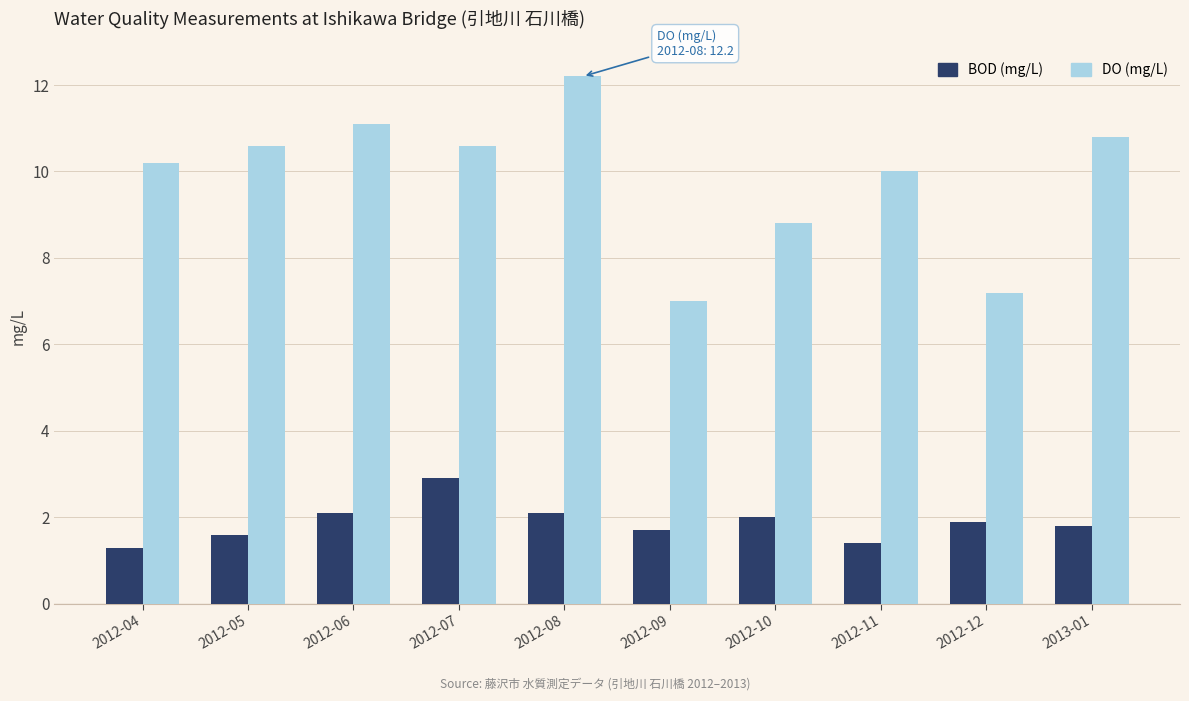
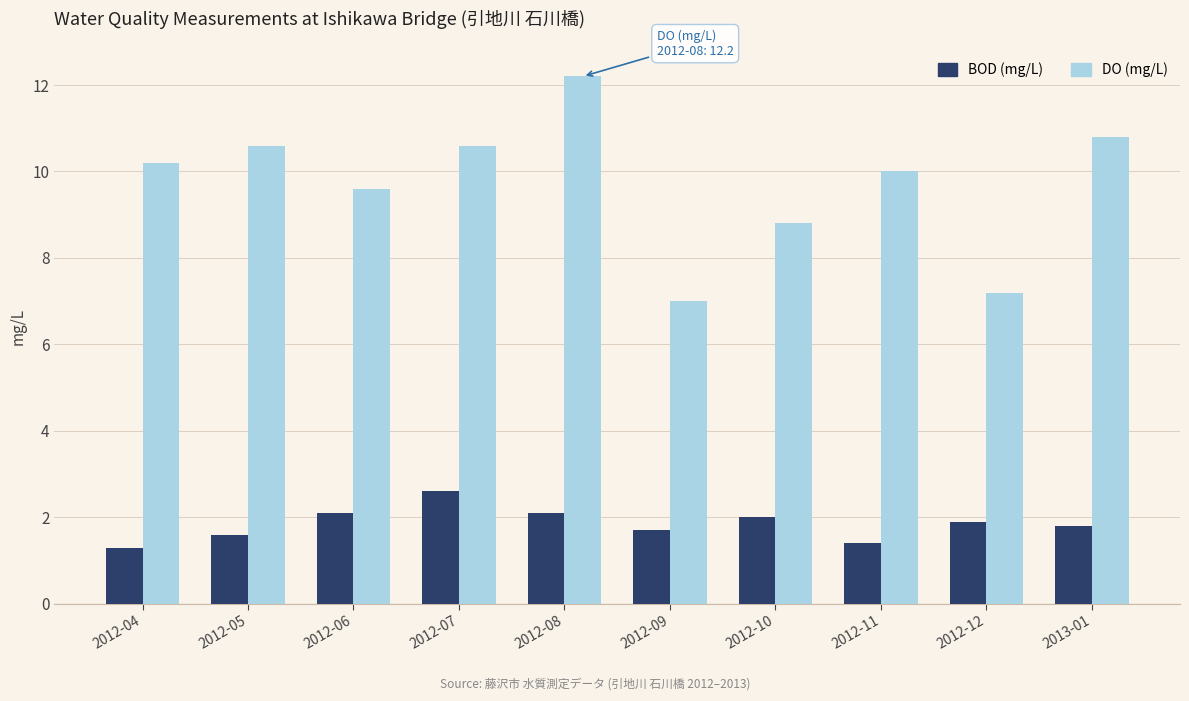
DO (mg/L), 2012-06: 11.1 -> 9.6
BOD (mg/L), 2012-07: 2.9 -> 2.6
